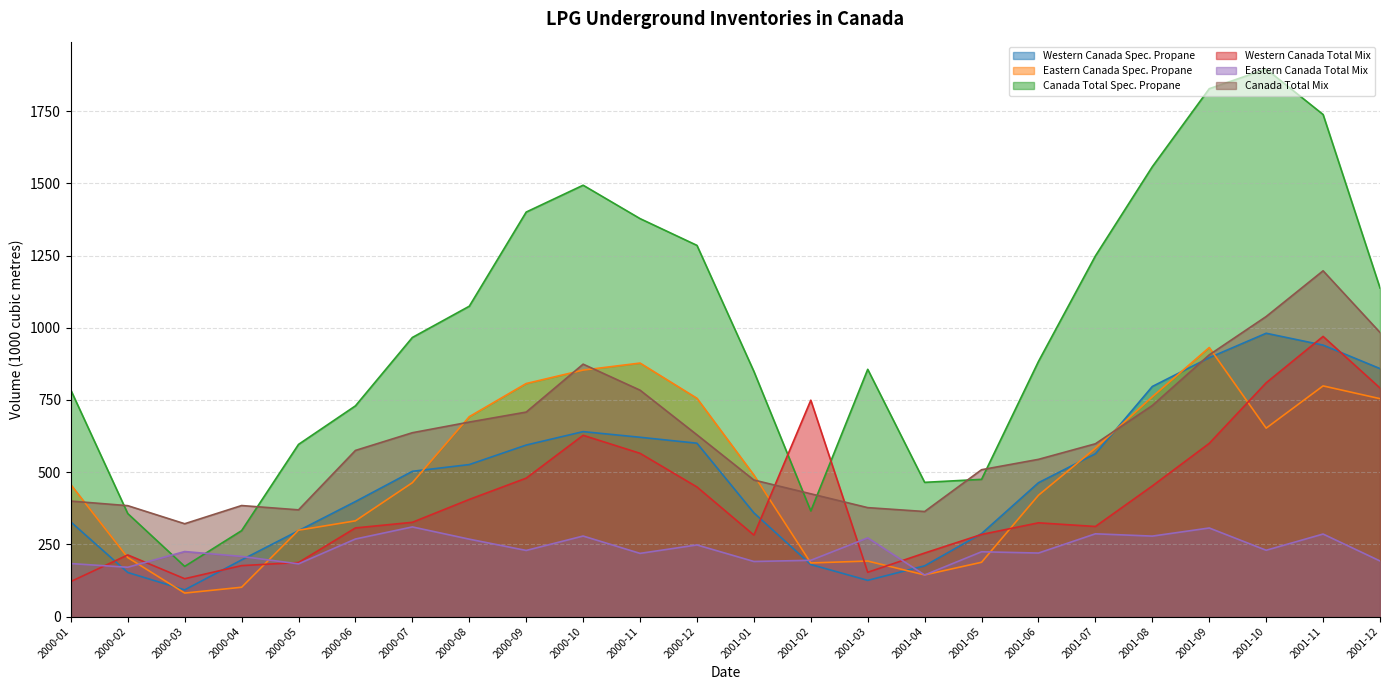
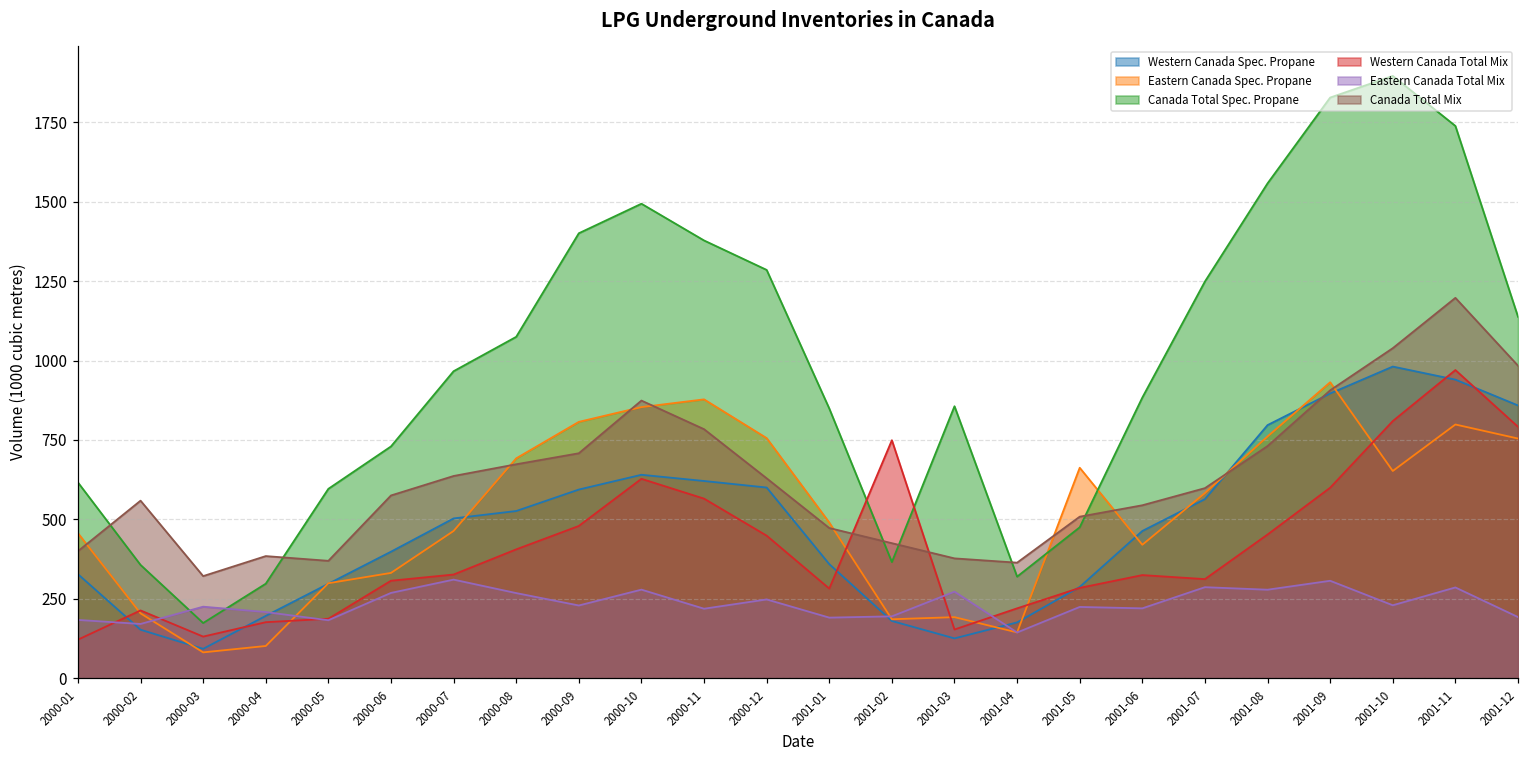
Canada Total Spec. Propane, 2000-01: 780 -> 620
Canada Total Mix, 2000-02: 380 -> 560
Canada Total Spec. Propane, 2001-04: 460 -> 320
Eastern Canada Spec. Propane, 2001-05: 190 -> 660
